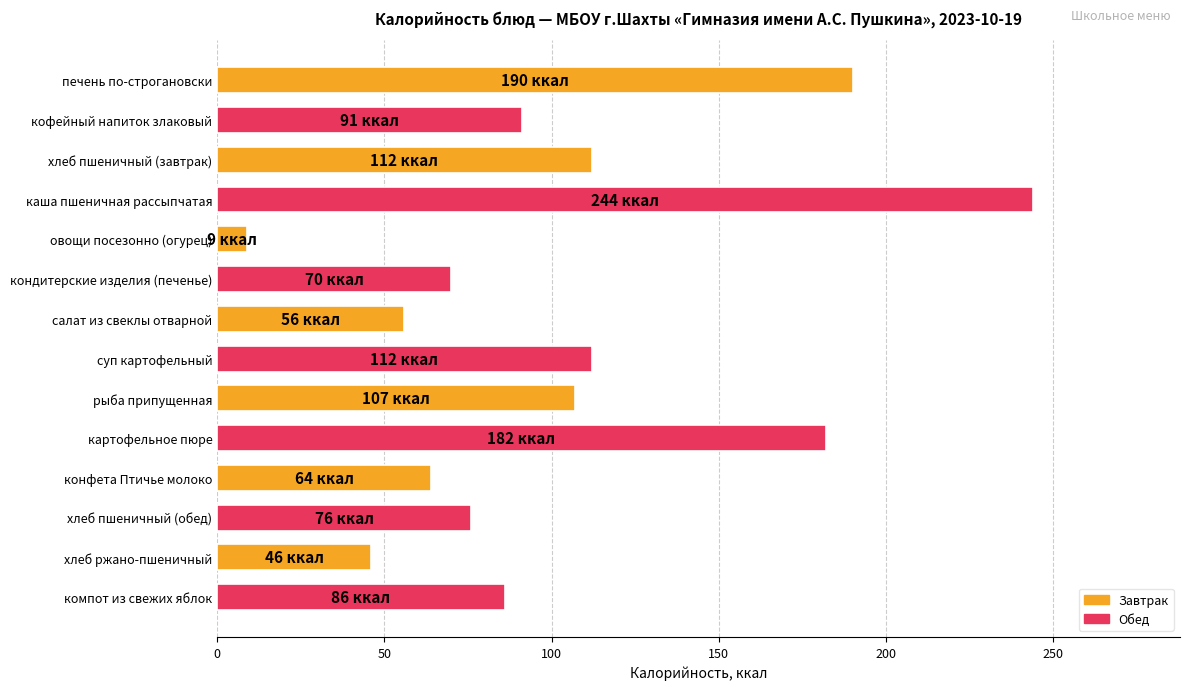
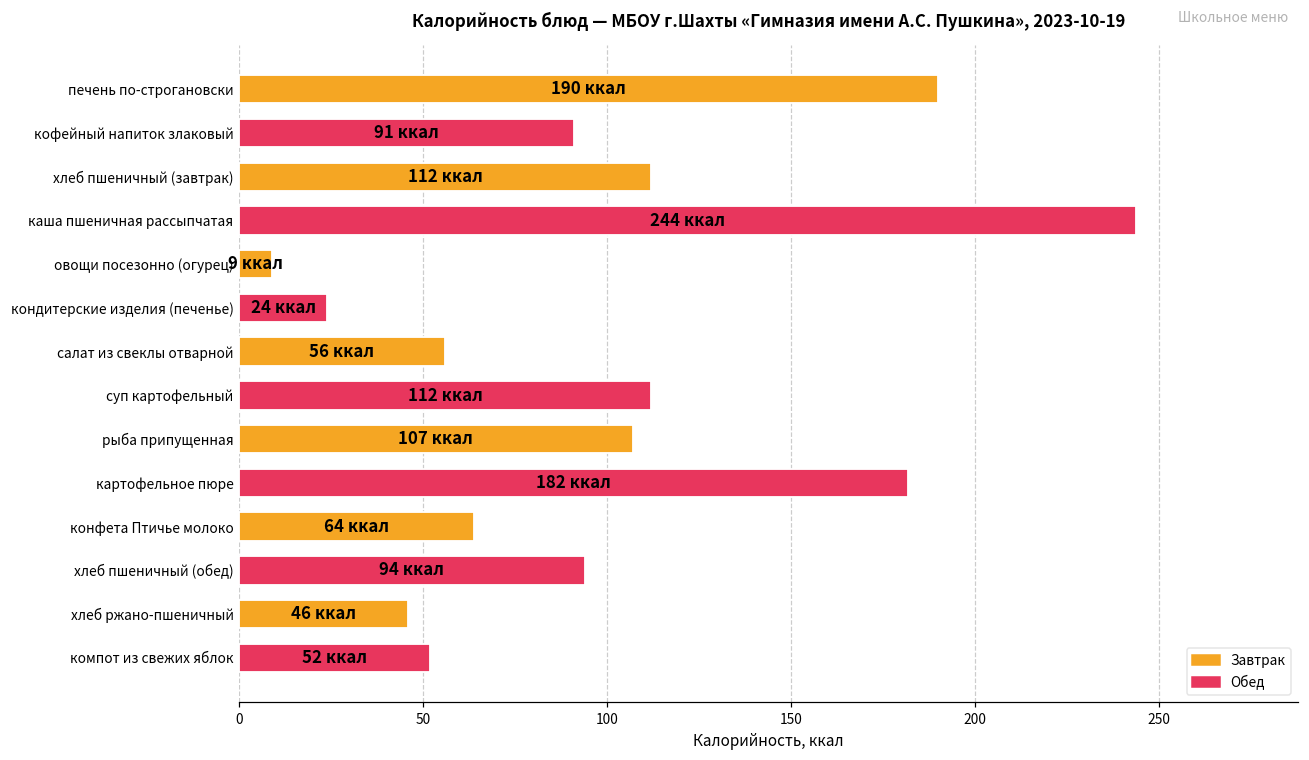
кондитерские изделия (печенье): 70 -> 24
хлеб пшеничный (обед): 76 -> 94
компот из свежих яблок: 86 -> 52
